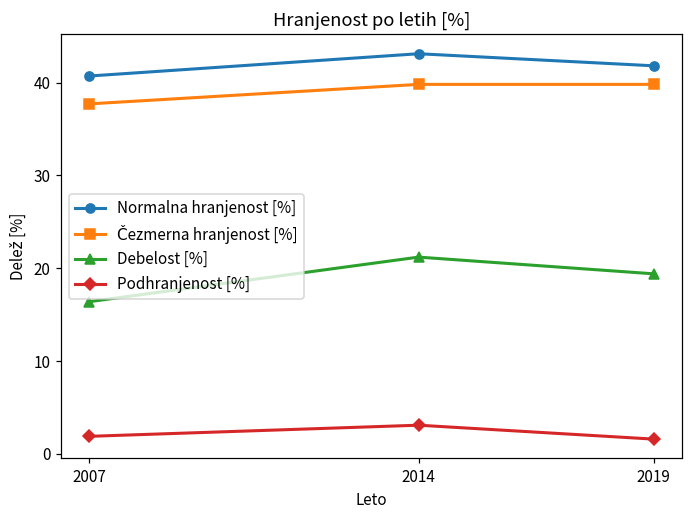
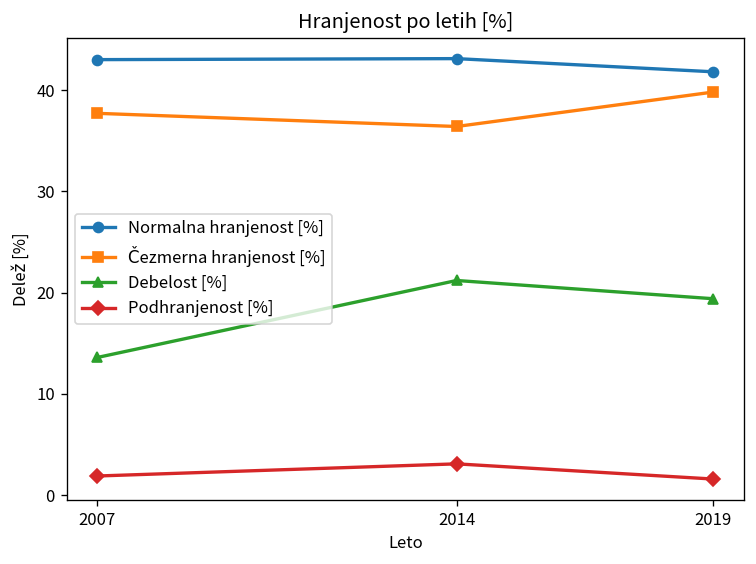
Normalna hranjenost [%], 2007: 41 -> 43
Debelost [%], 2007: 16 -> 14
Čezmerna hranjenost [%], 2014: 40 -> 36
